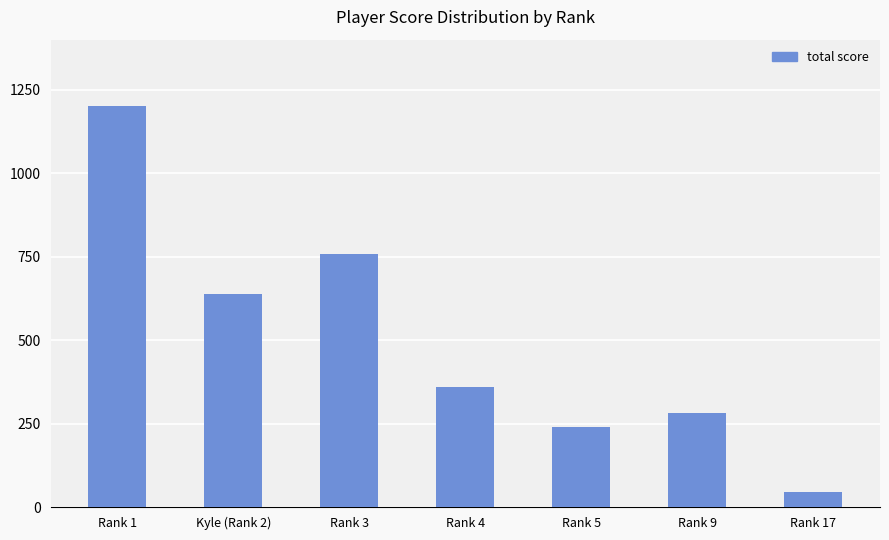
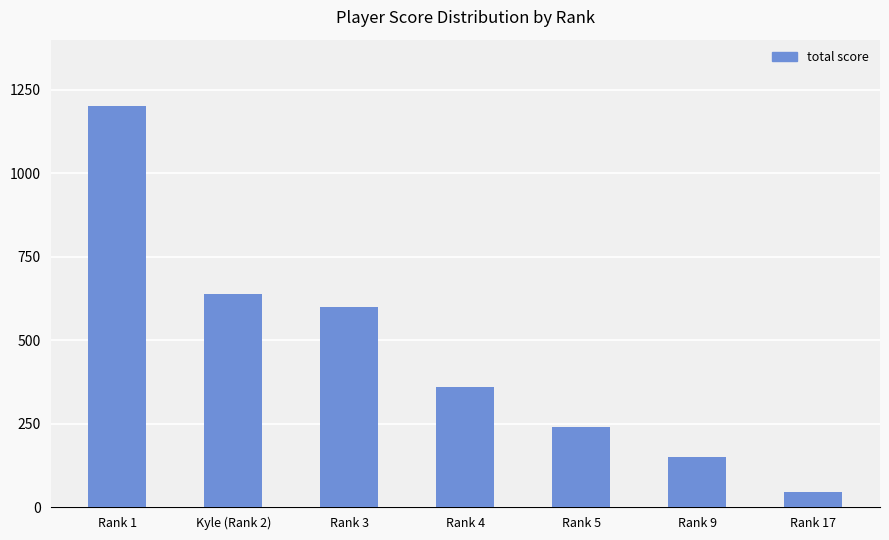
Rank 3: 760 -> 600
Rank 9: 280 -> 150
